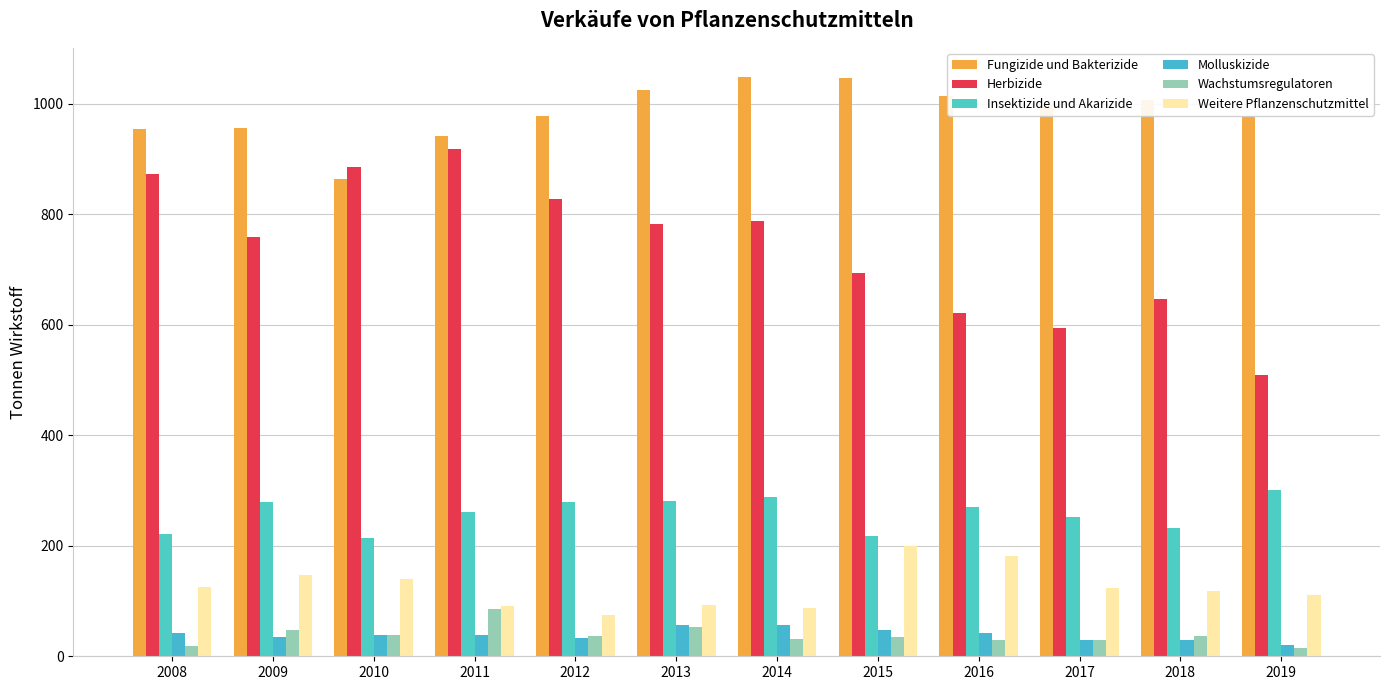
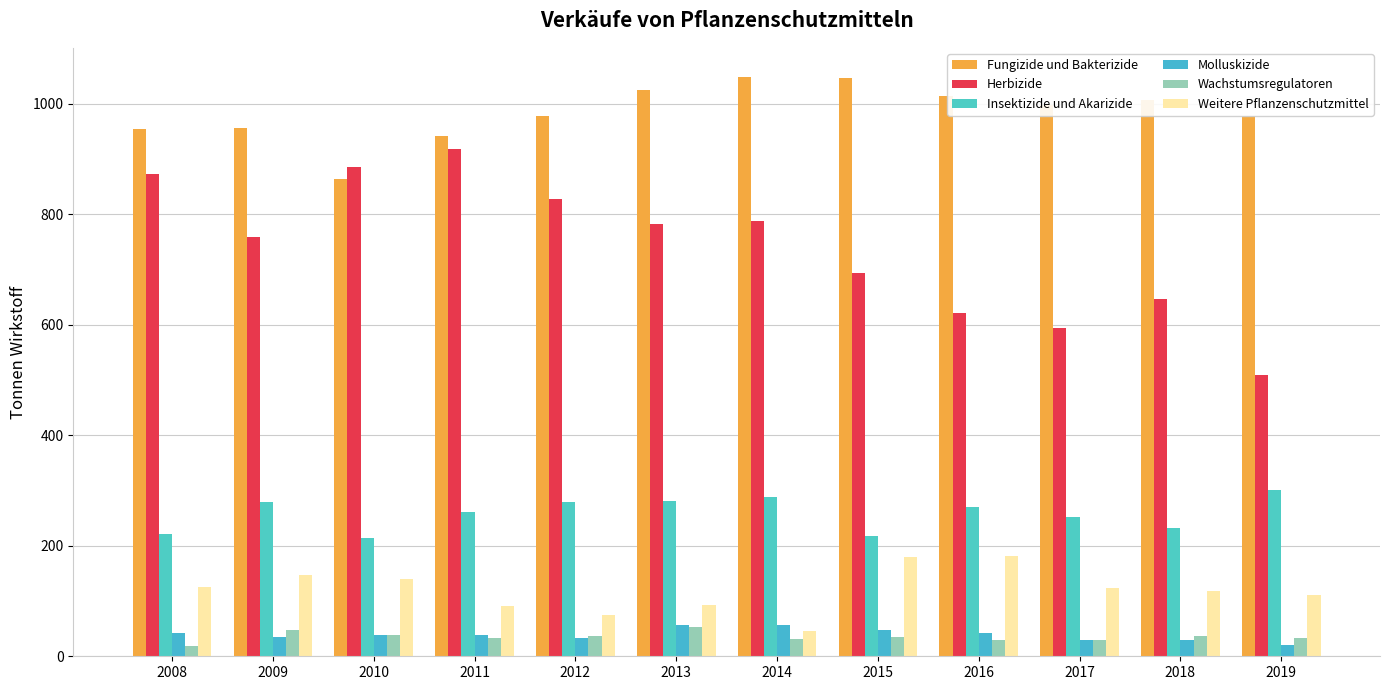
Wachstumsregulatoren, 2011: 90 -> 30
Weitere Pflanzenschutzmittel, 2014: 90 -> 50
Weitere Pflanzenschutzmittel, 2015: 200 -> 180
Wachstumsregulatoren, 2019: 20 -> 30
